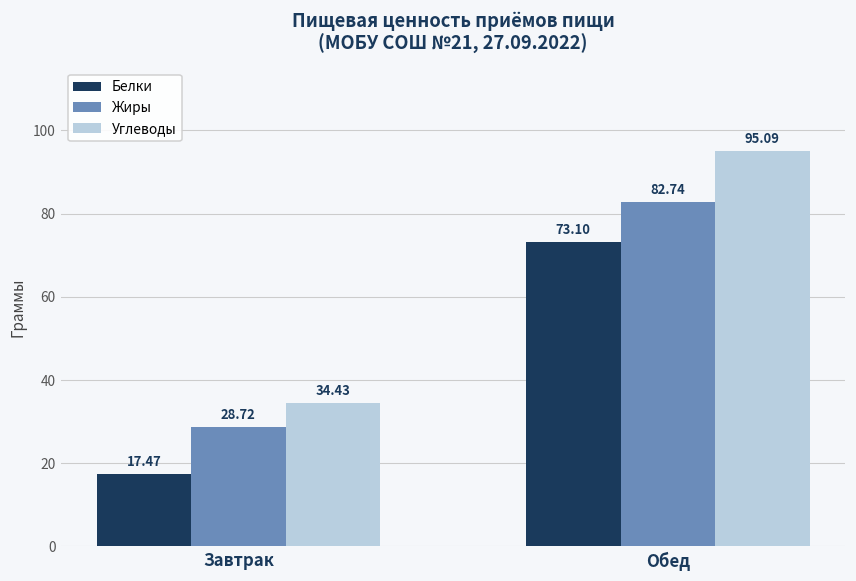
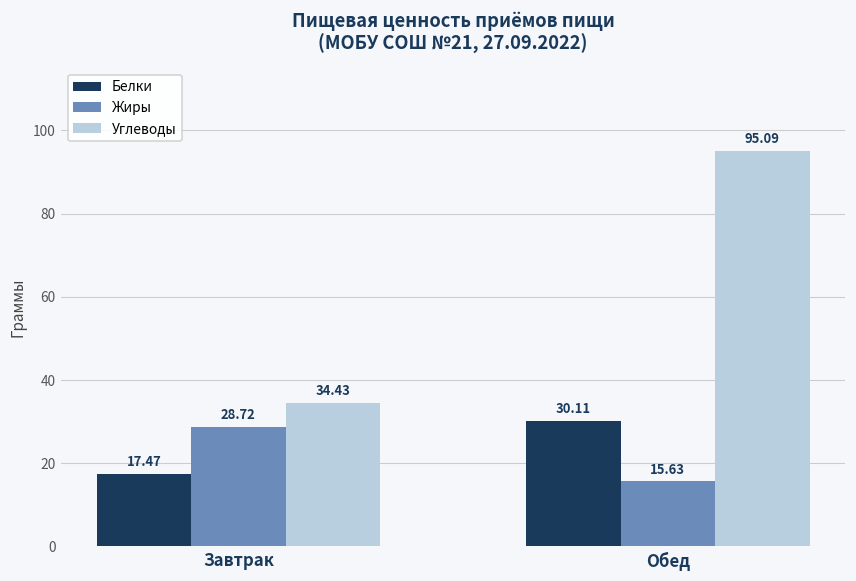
Белки, Обед: 73.10 -> 30.11
Жиры, Обед: 82.74 -> 15.63
